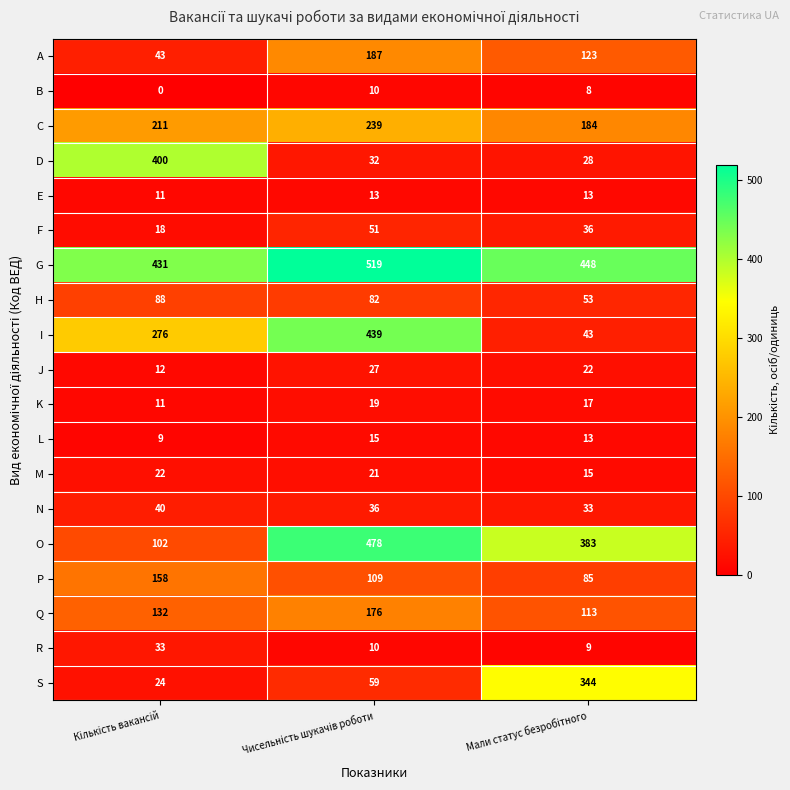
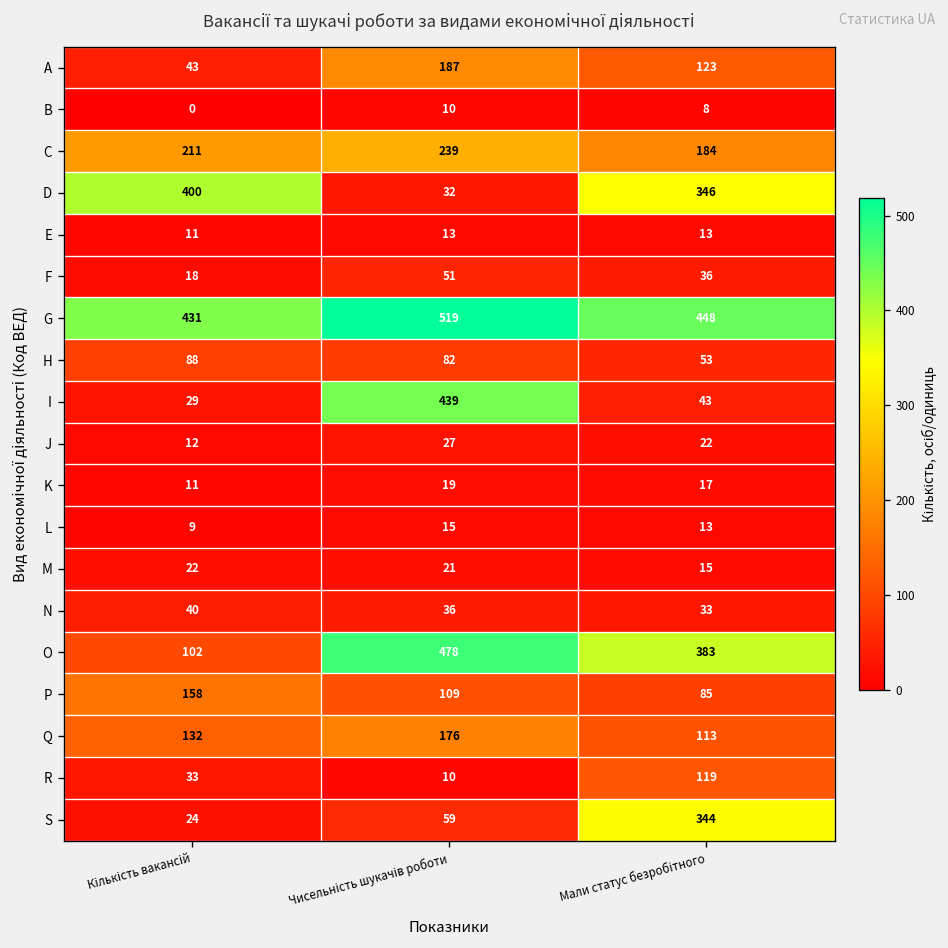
D, Мали статус безробітного: 28 -> 346
I, Кількість вакансій: 276 -> 29
R, Мали статус безробітного: 9 -> 119
